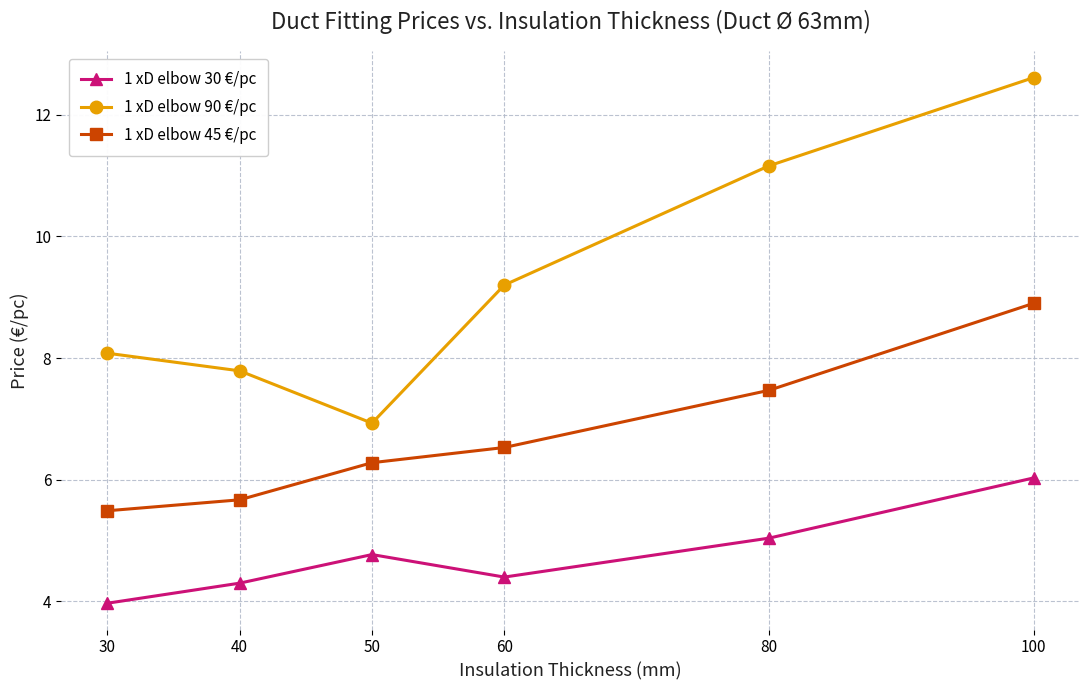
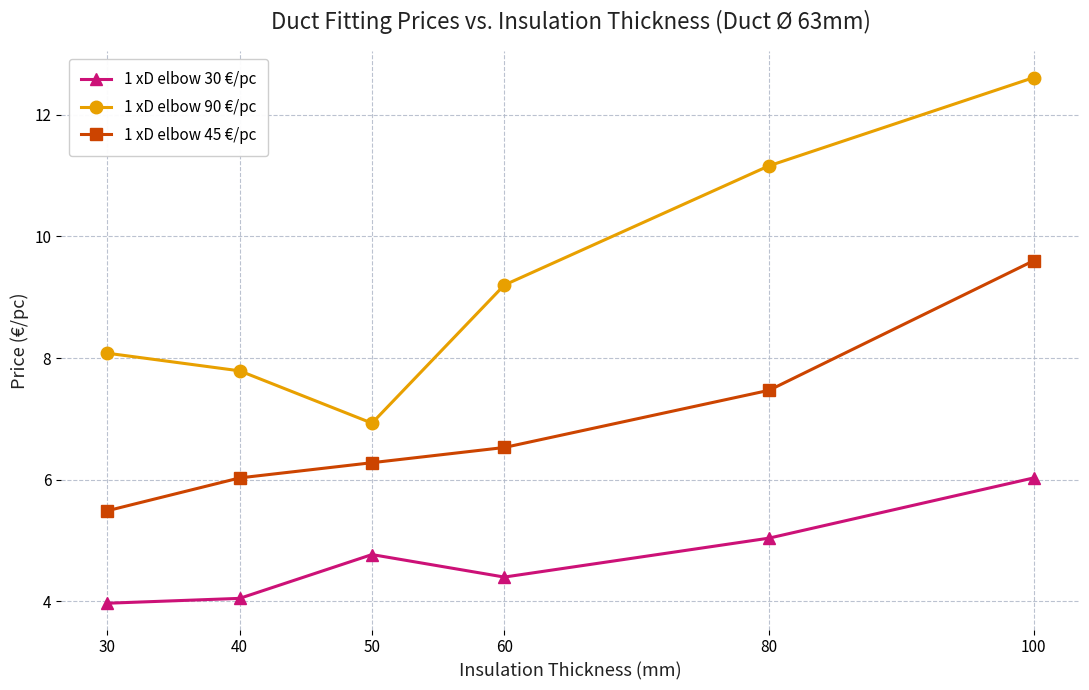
1 xD elbow 30 €/pc, 40: 4.3 -> 4.1
1 xD elbow 45 €/pc, 40: 5.7 -> 6.0
1 xD elbow 45 €/pc, 100: 8.9 -> 9.6
